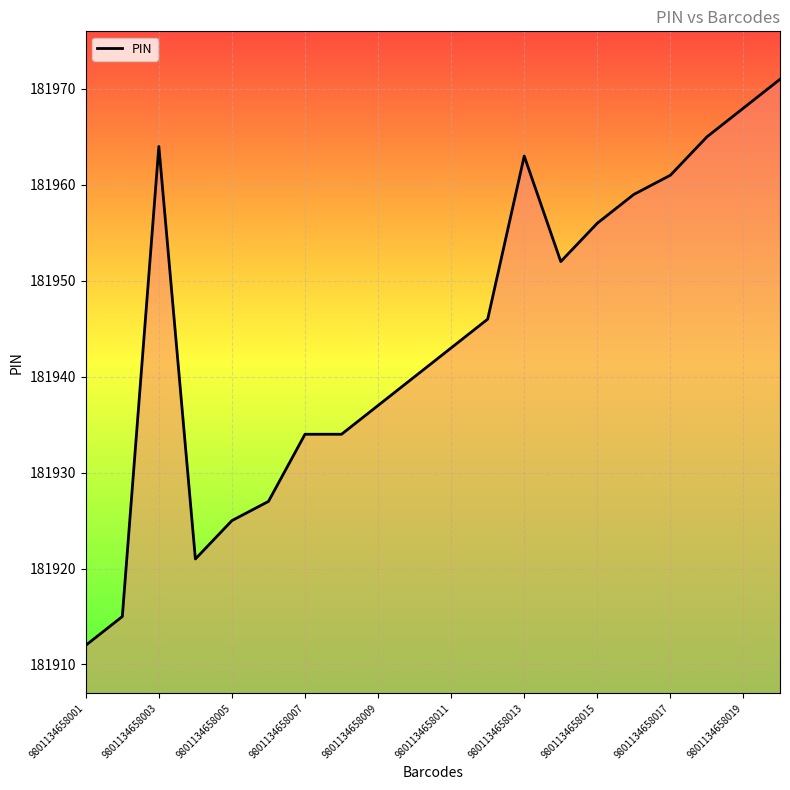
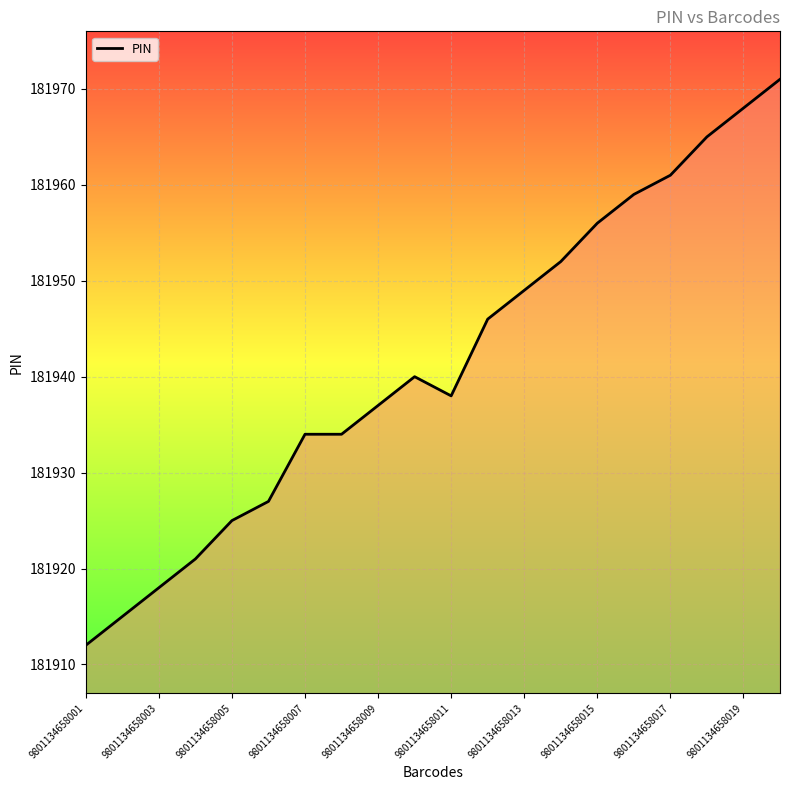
9801134658003: 181964 -> 181918
9801134658011: 181943 -> 181938
9801134658013: 181963 -> 181949
